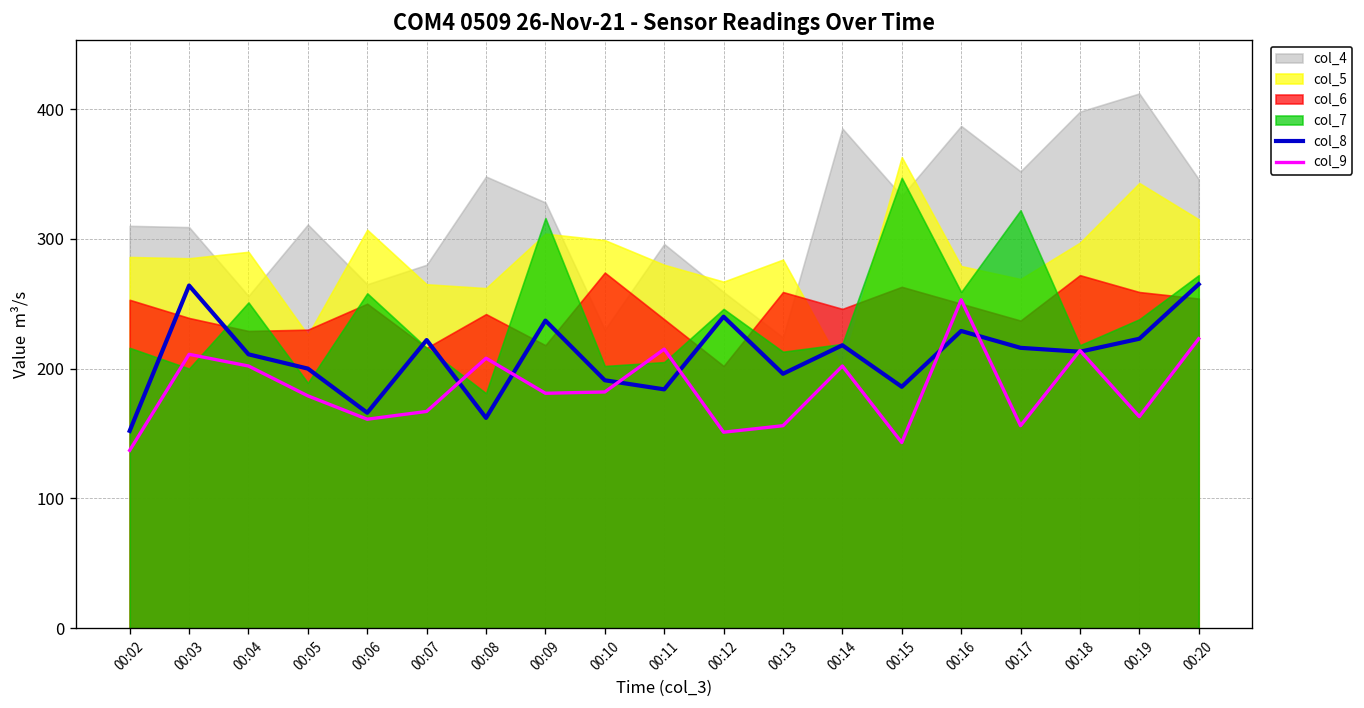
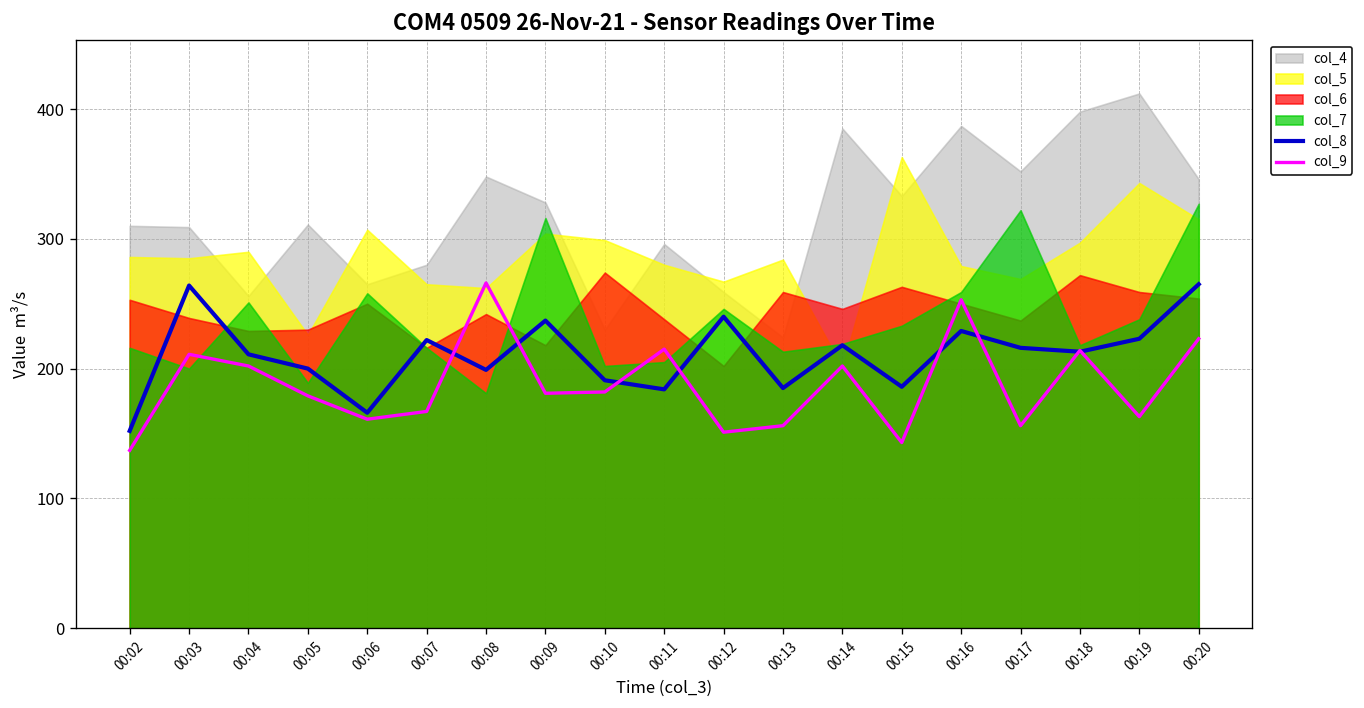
col_8, 00:08: 162 -> 199
col_9, 00:08: 208 -> 266
col_8, 00:13: 196 -> 185
col_7, 00:15: 347 -> 233
col_7, 00:20: 272 -> 327
